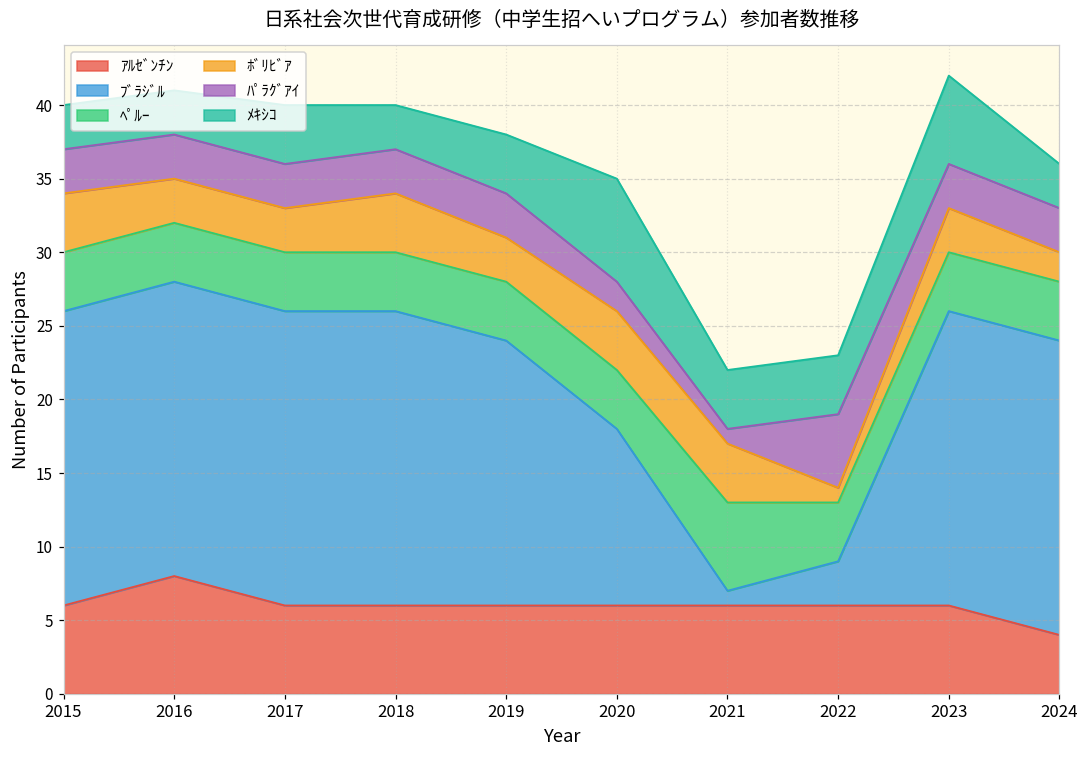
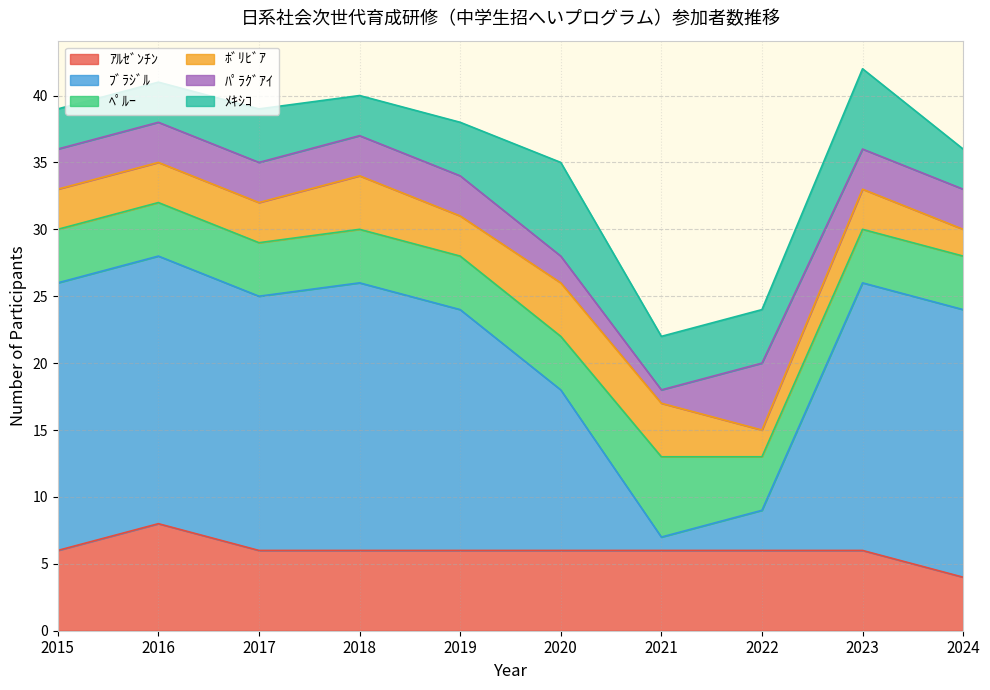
ﾎﾞﾘﾋﾞｱ, 2015: 4 -> 3
ﾌﾞﾗｼﾞﾙ, 2017: 20 -> 19
ﾎﾞﾘﾋﾞｱ, 2022: 1 -> 2
